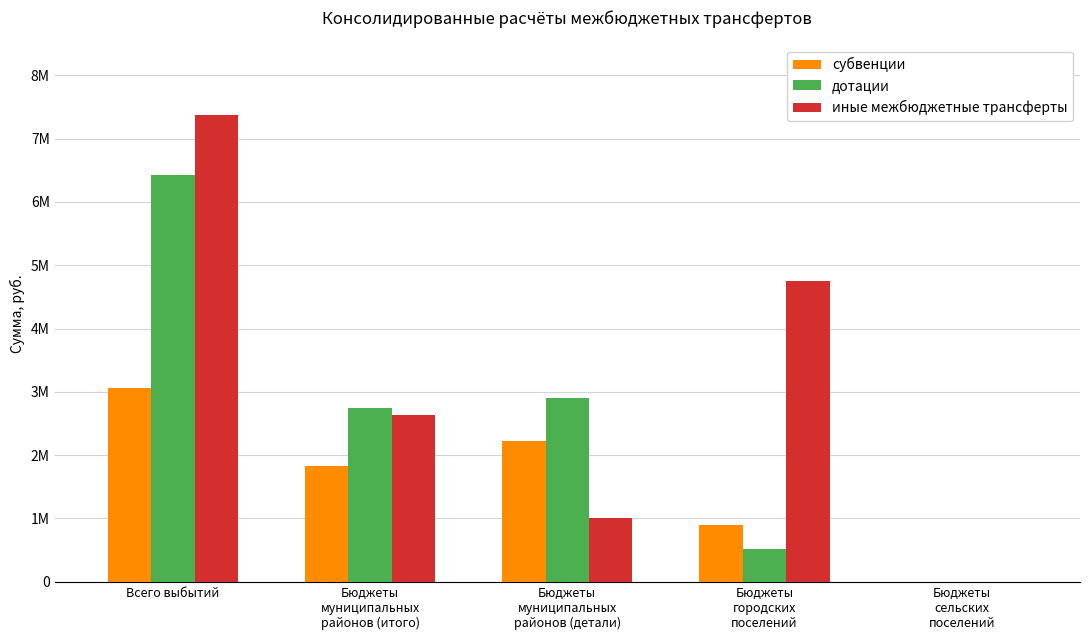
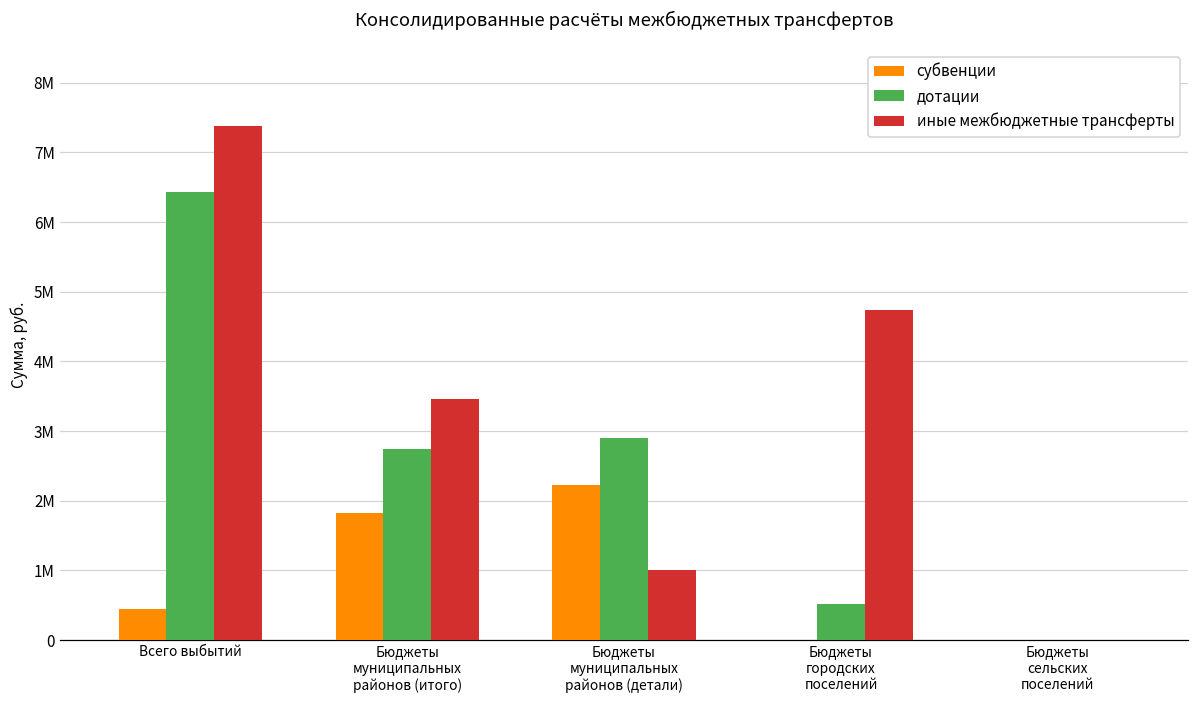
субвенции, Всего выбытий: 3100000 -> 400000
иные межбюджетные трансферты, Бюджеты муниципальных районов (итого): 2600000 -> 3500000
субвенции, Бюджеты городских поселений: 900000 -> 0
